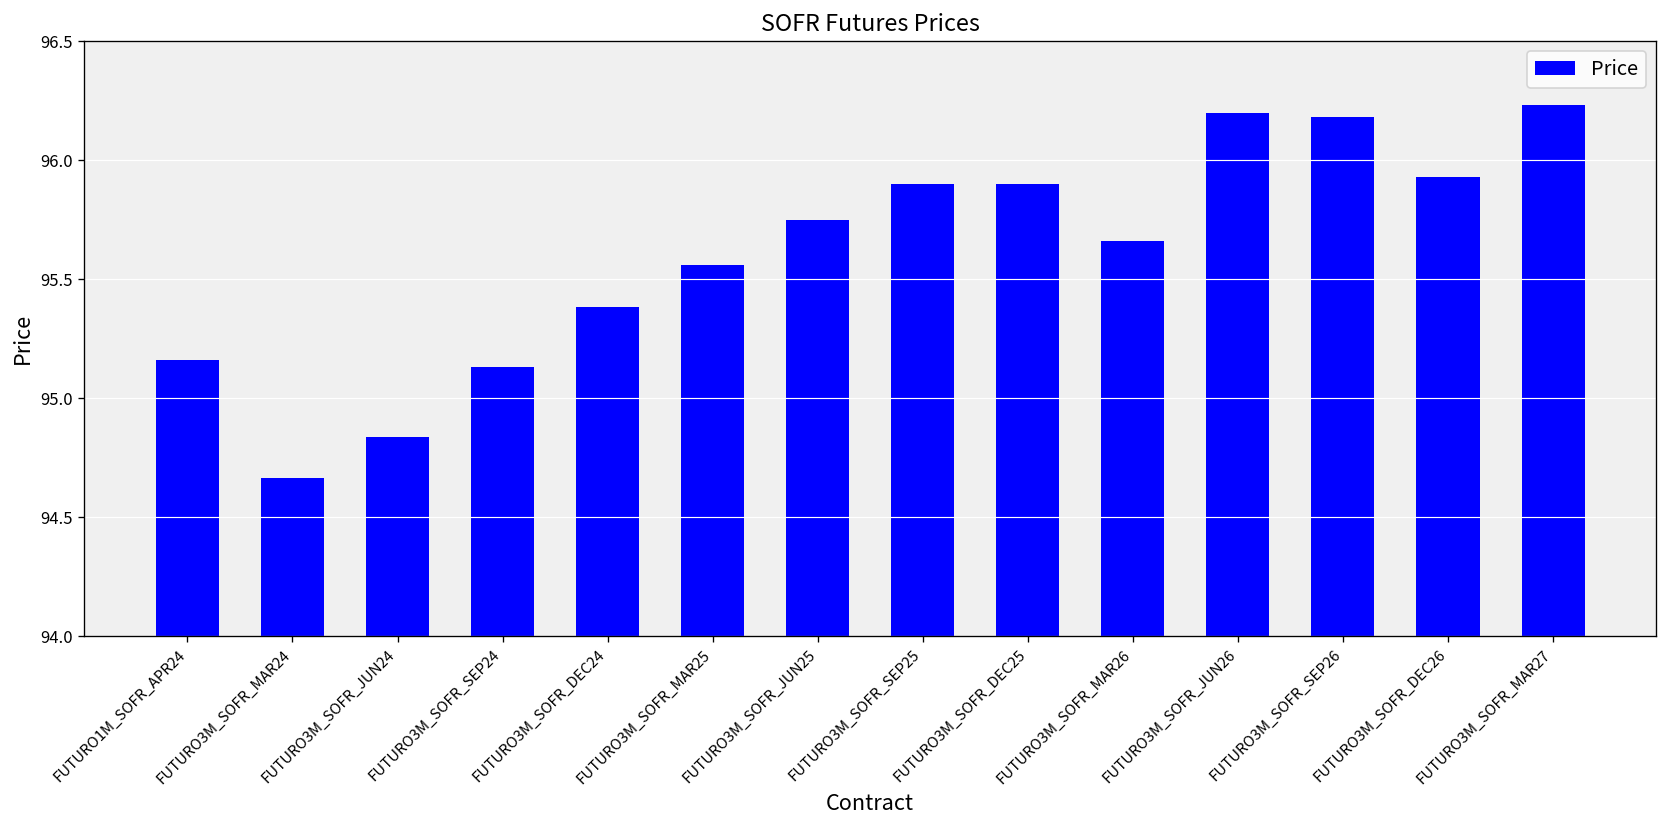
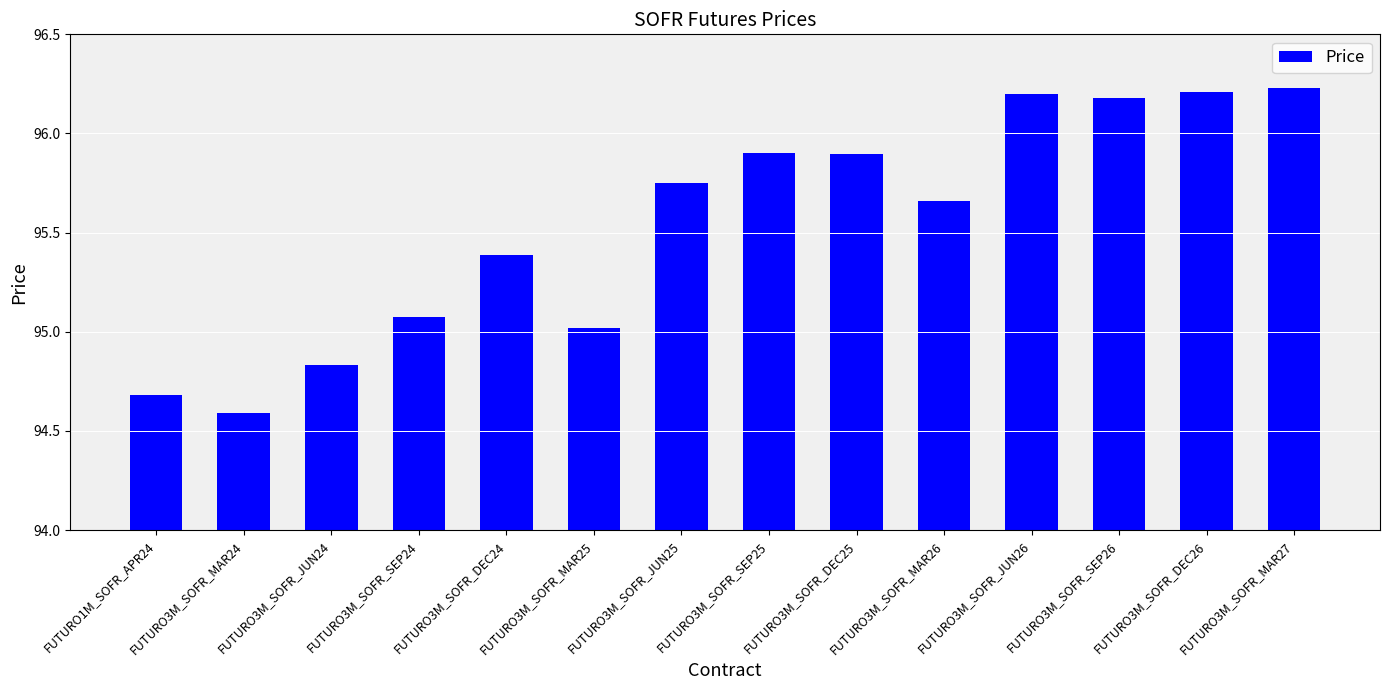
FUTURO1M_SOFR_APR24: 95.16 -> 94.68
FUTURO3M_SOFR_MAR24: 94.67 -> 94.59
FUTURO3M_SOFR_SEP24: 95.13 -> 95.08
FUTURO3M_SOFR_MAR25: 95.56 -> 95.02
FUTURO3M_SOFR_DEC26: 95.93 -> 96.21
